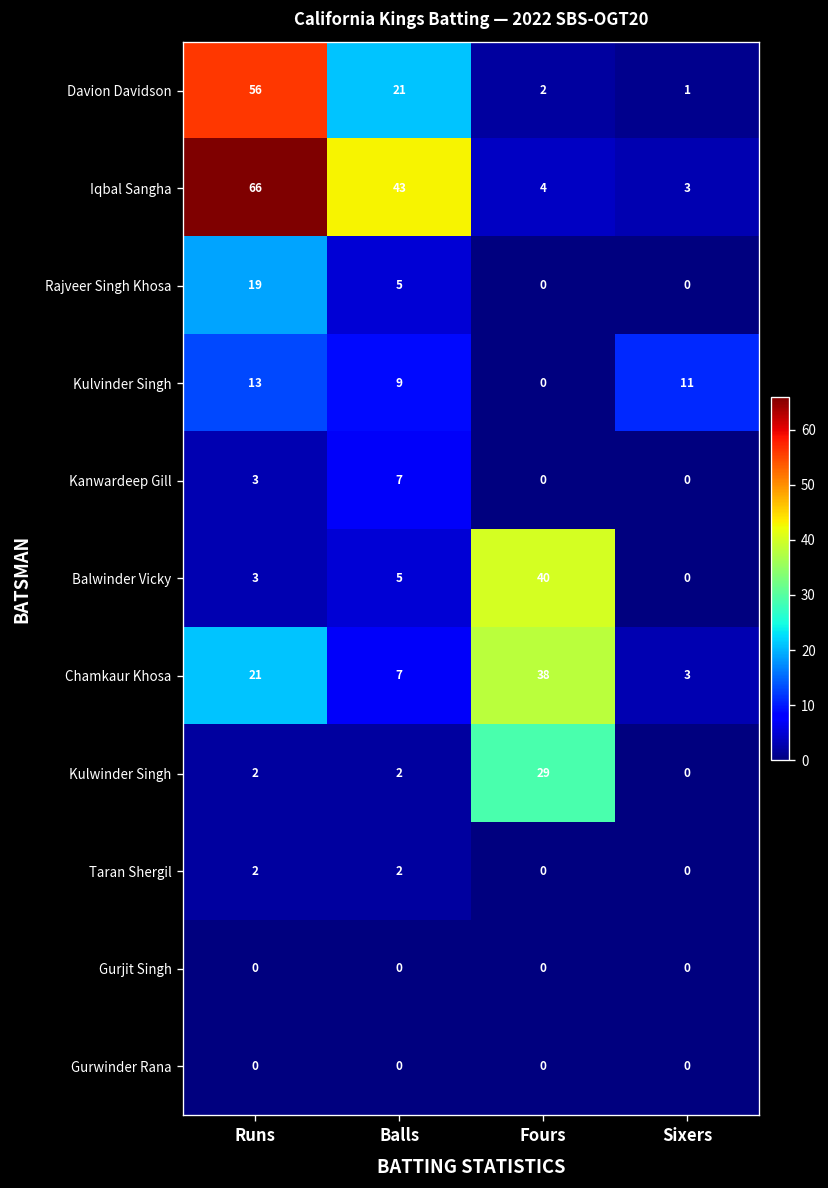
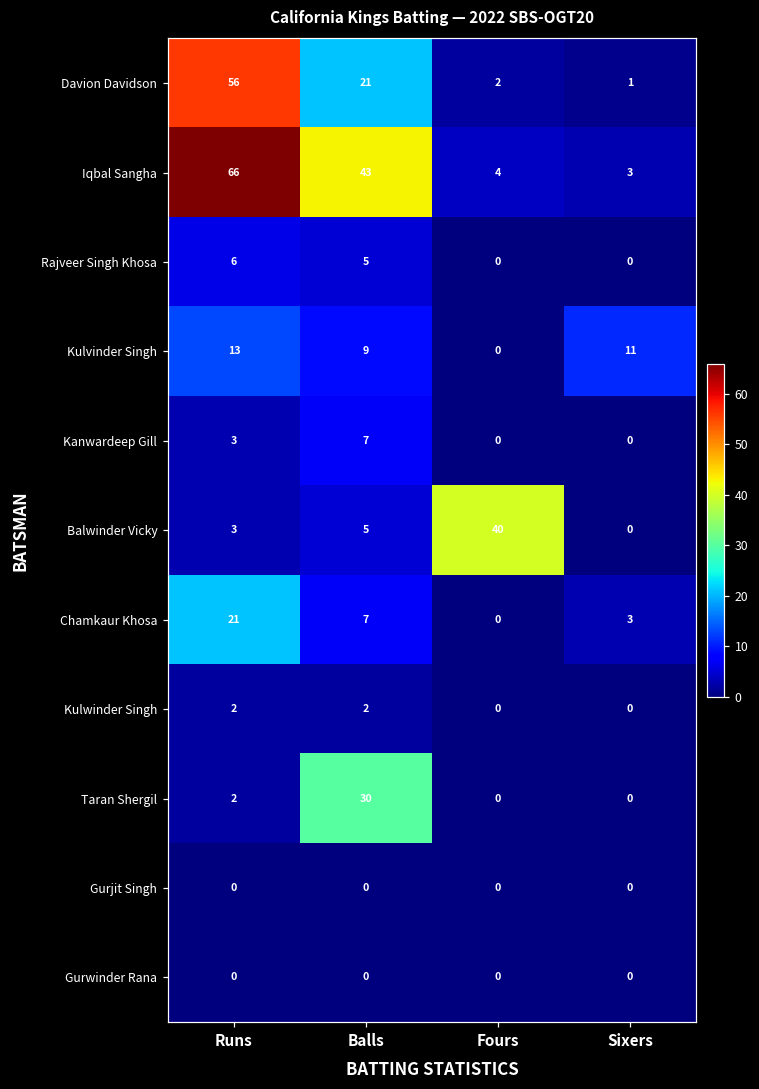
Rajveer Singh Khosa, Runs: 19 -> 6
Chamkaur Khosa, Fours: 38 -> 0
Kulwinder Singh, Fours: 29 -> 0
Taran Shergil, Balls: 2 -> 30
